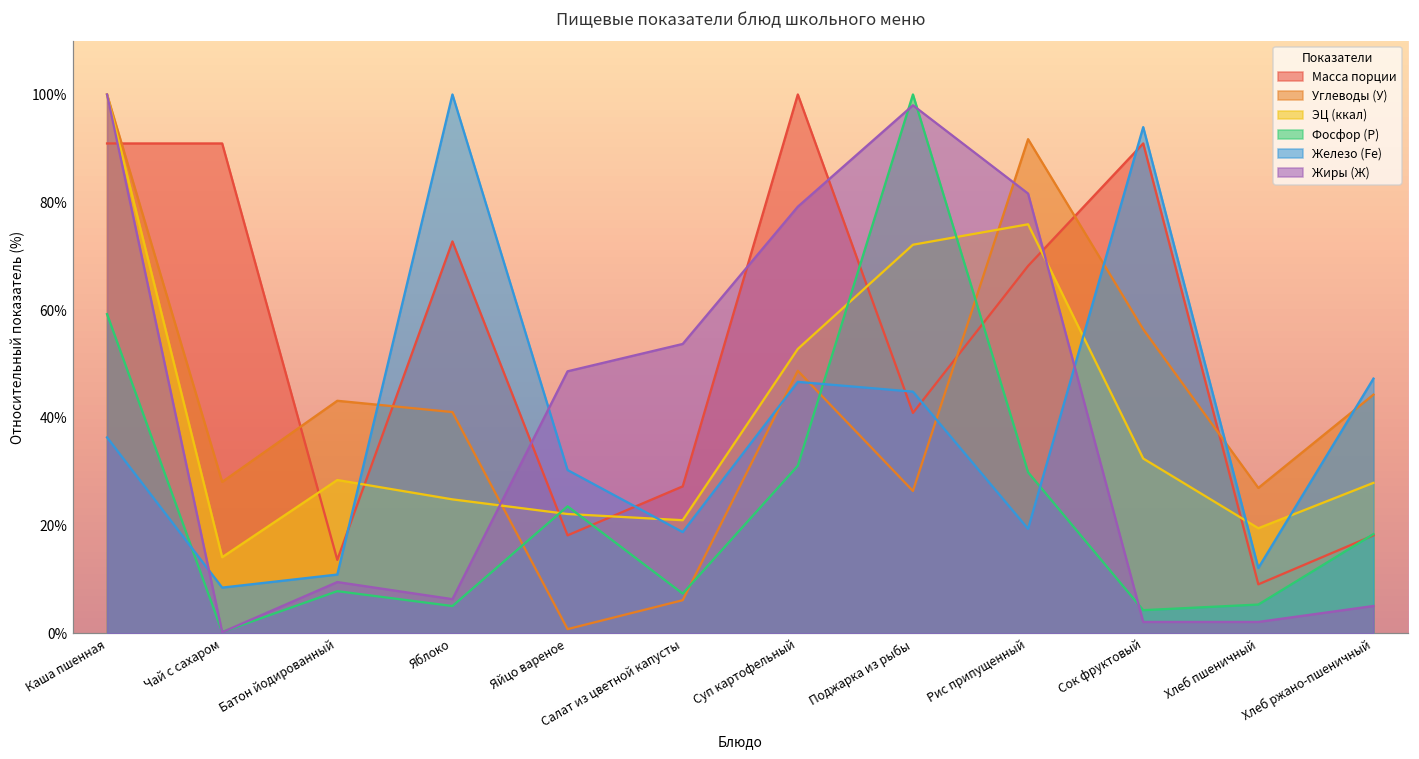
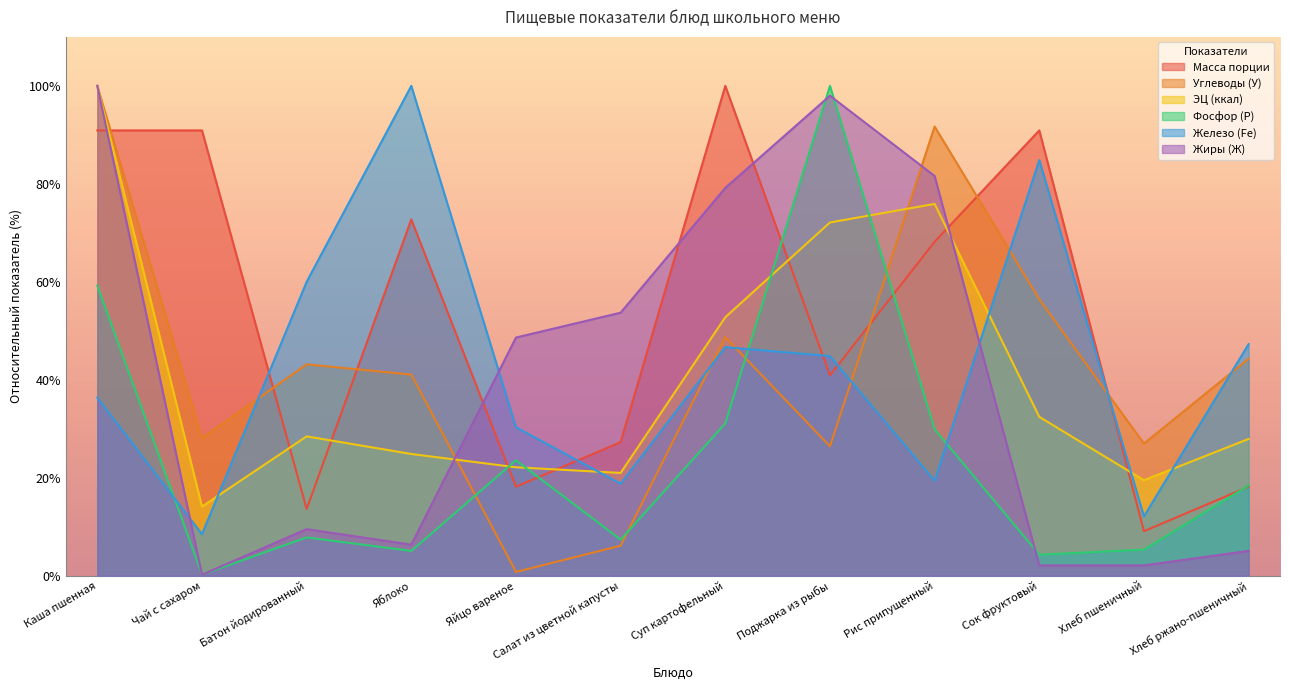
Железо (Fe), Батон йодированный: 11% -> 60%
Железо (Fe), Сок фруктовый: 94% -> 85%
